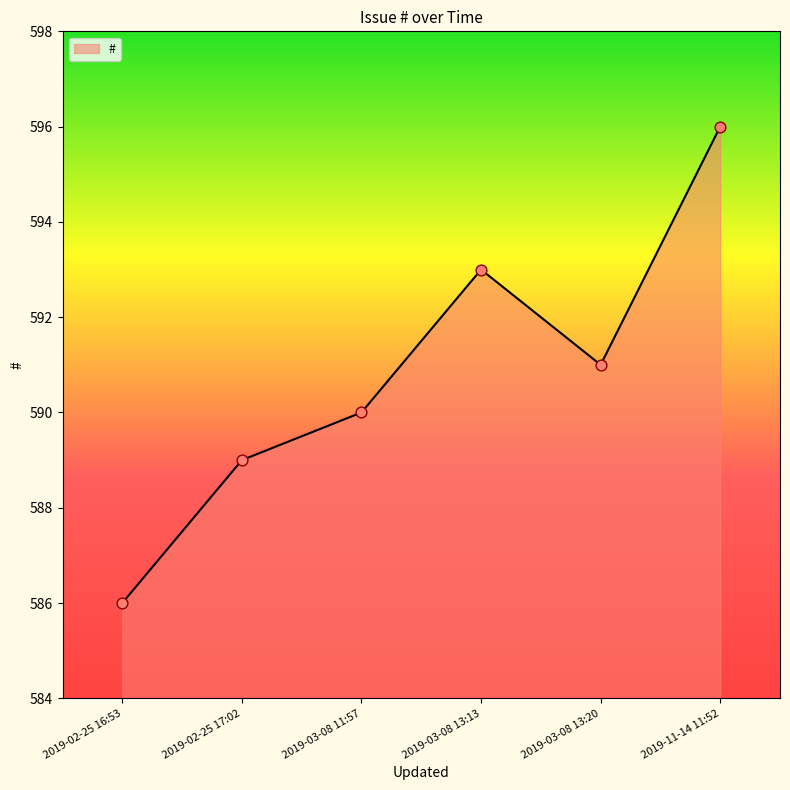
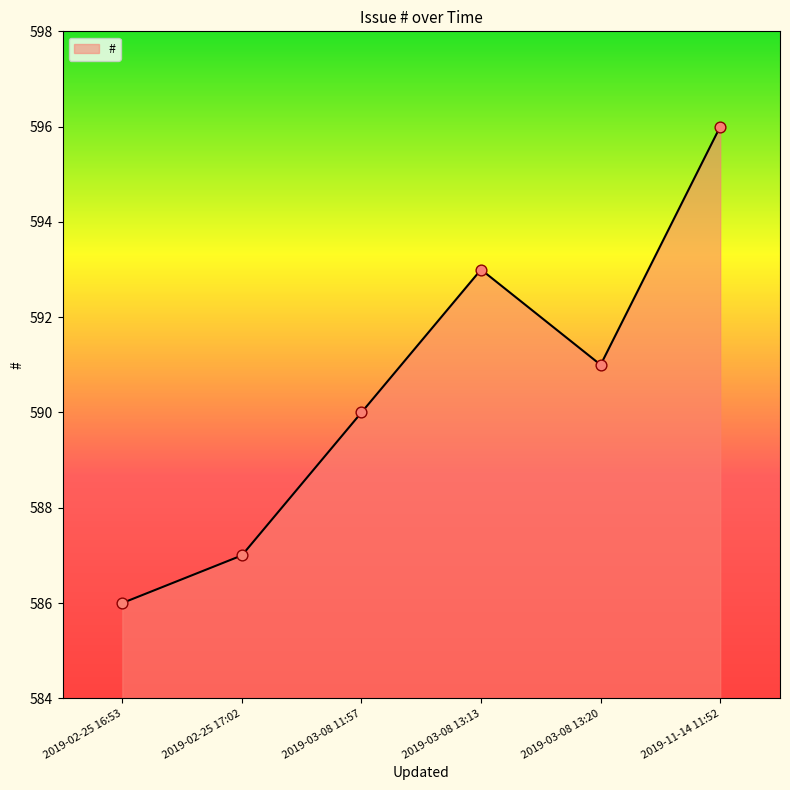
2019-02-25 17:02: 589 -> 587
